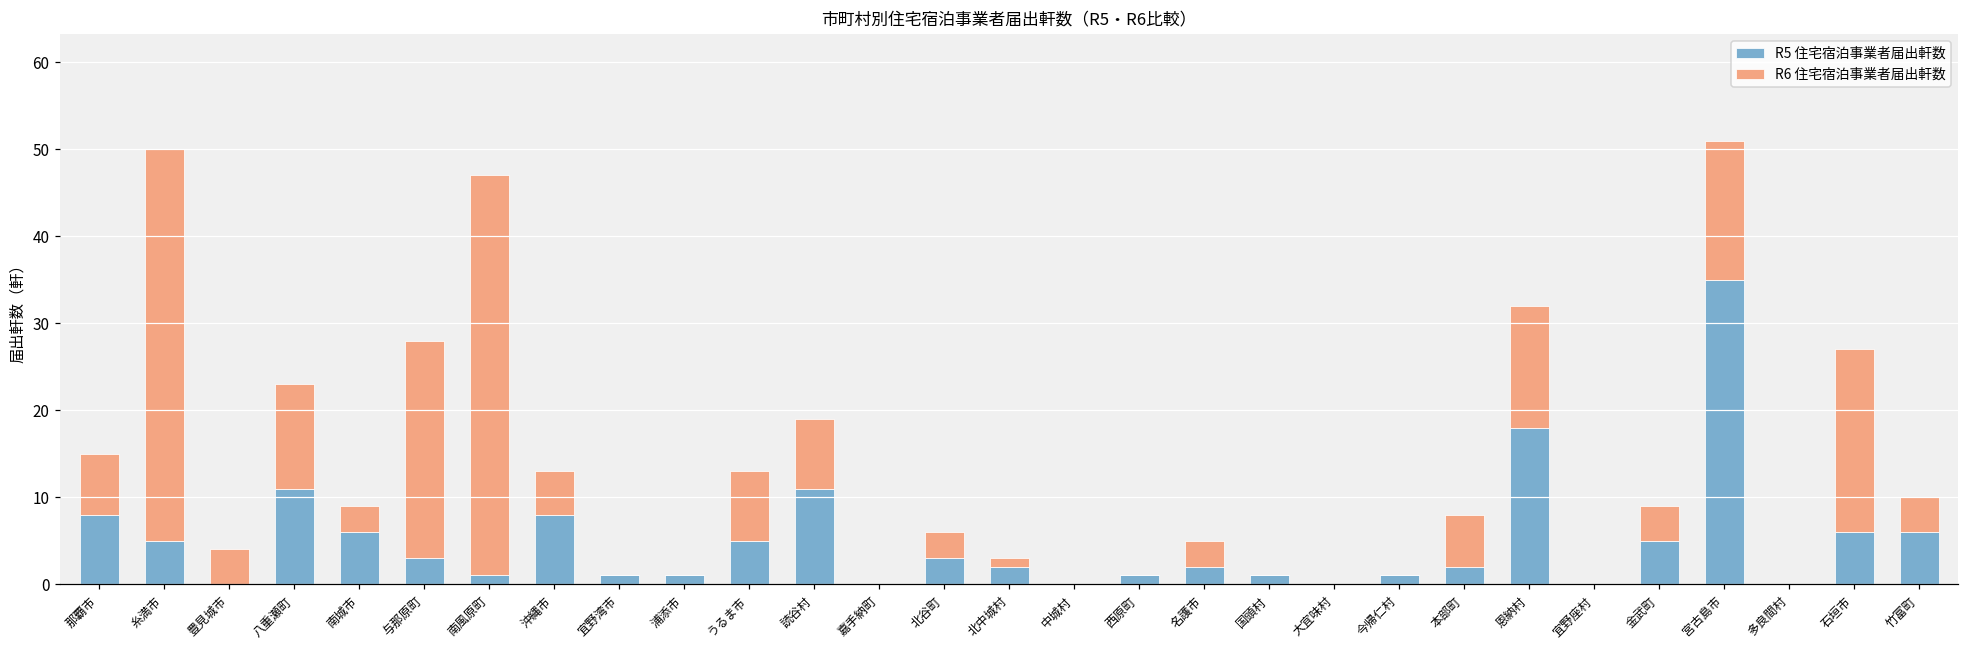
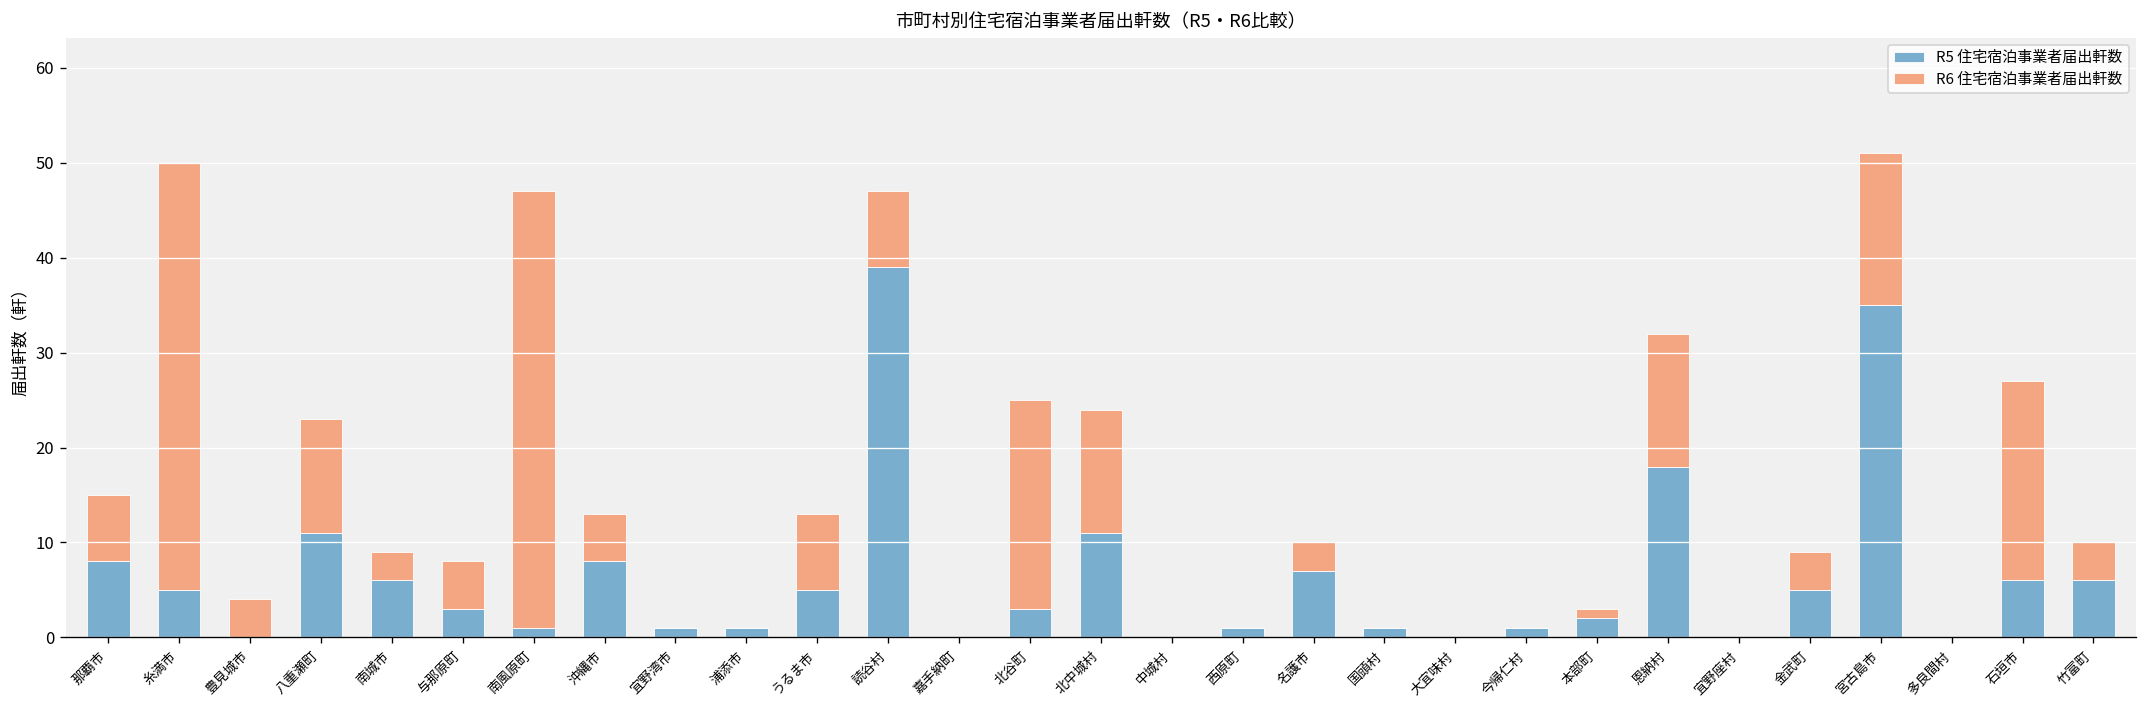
R6 住宅宿泊事業者届出軒数, 与那原町: 25 -> 5
R5 住宅宿泊事業者届出軒数, 読谷村: 11 -> 39
R6 住宅宿泊事業者届出軒数, 北谷町: 3 -> 22
R5 住宅宿泊事業者届出軒数, 北中城村: 2 -> 11
R6 住宅宿泊事業者届出軒数, 北中城村: 1 -> 13
R5 住宅宿泊事業者届出軒数, 名護市: 2 -> 7
R6 住宅宿泊事業者届出軒数, 本部町: 6 -> 1
